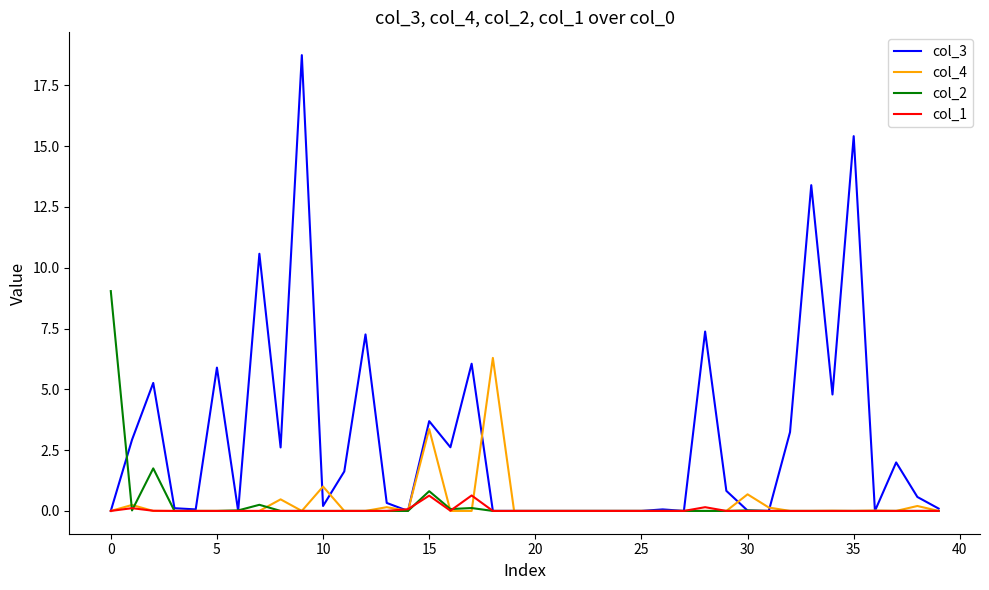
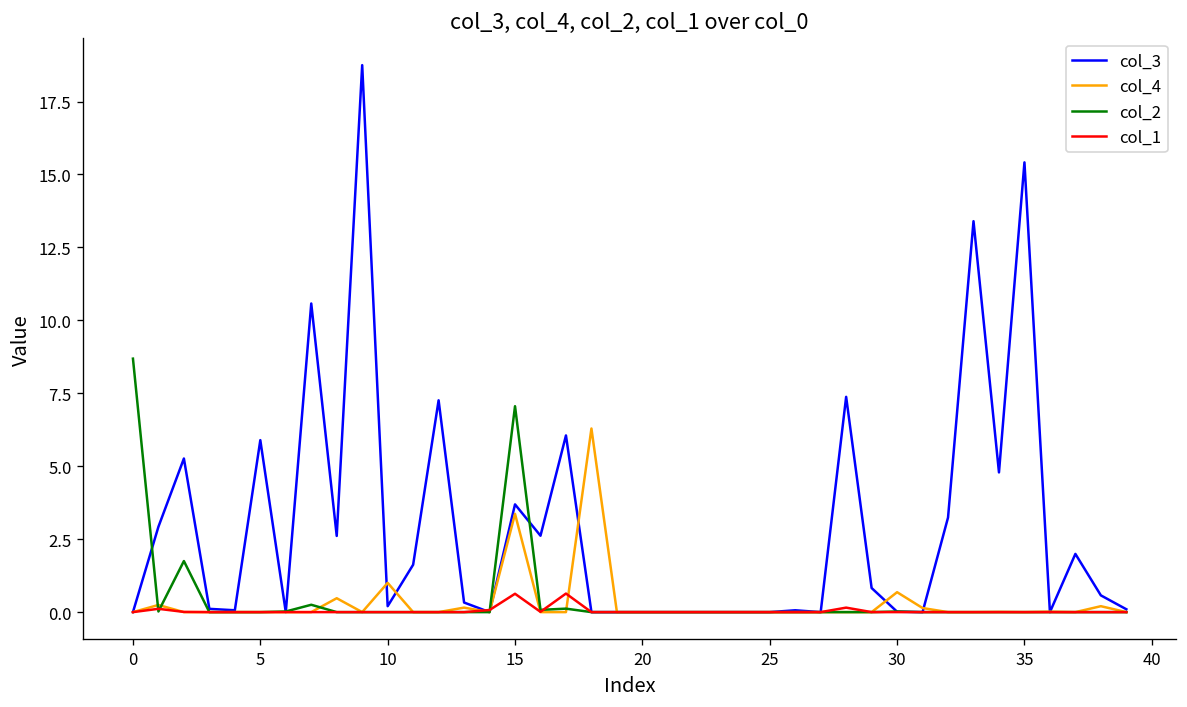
col_2, 0: 9.0 -> 8.7
col_2, 15: 0.8 -> 7.1
